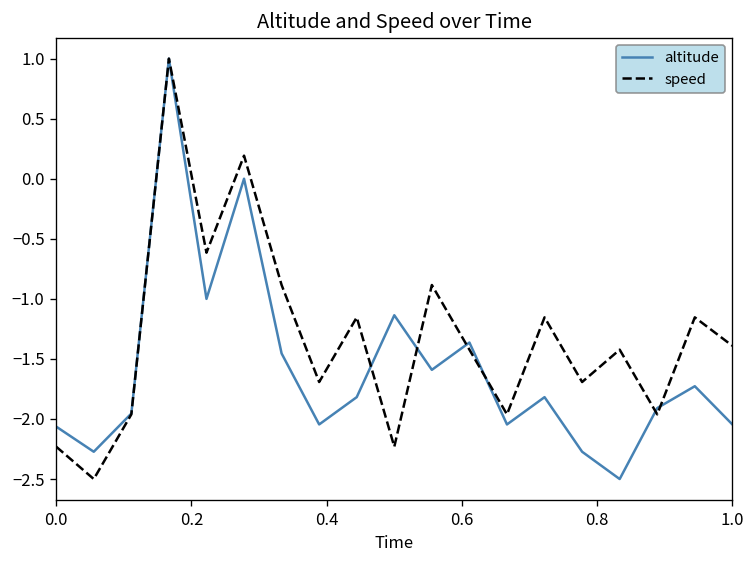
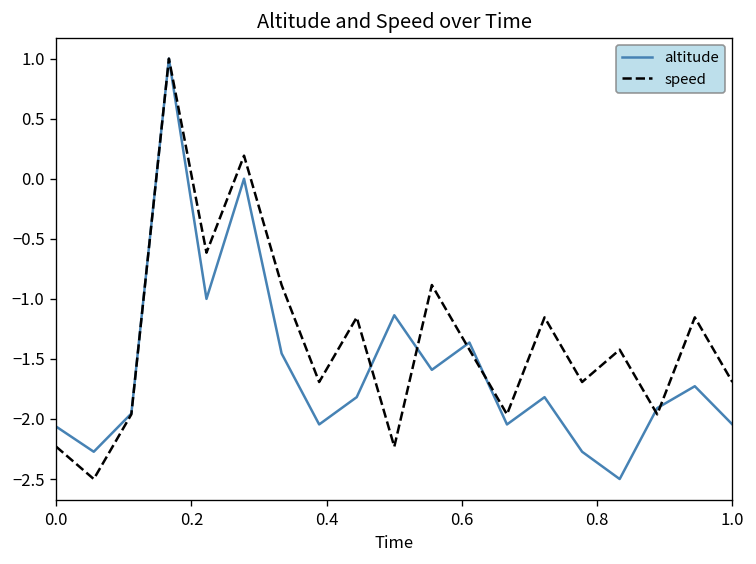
speed, 1.0: -1.39 -> -1.69
